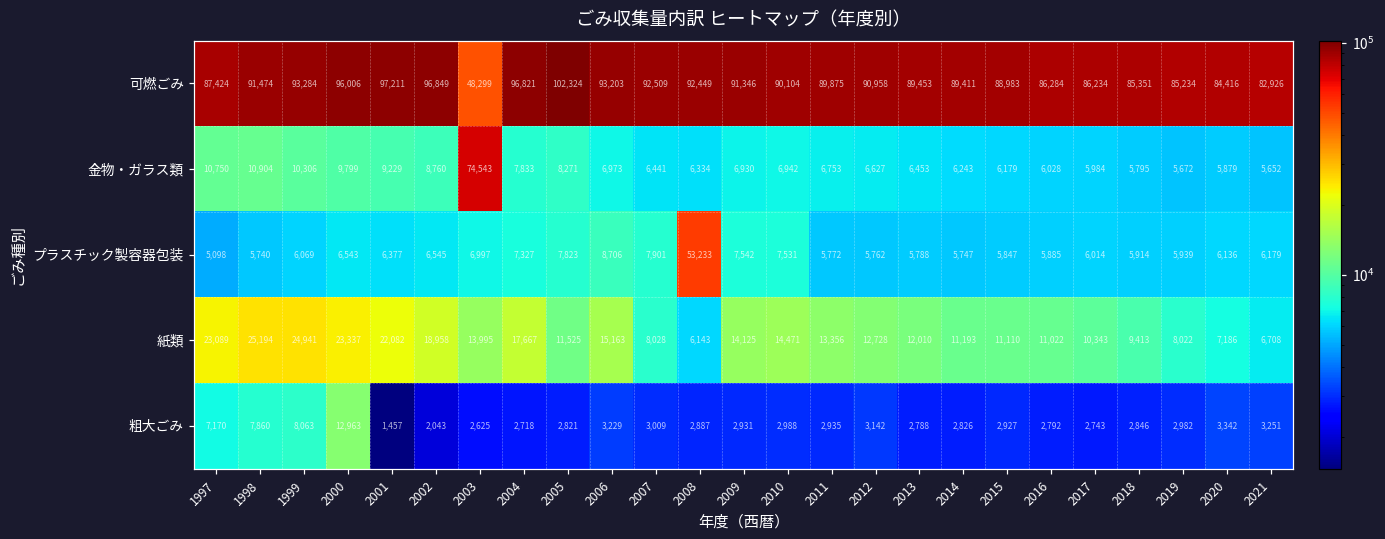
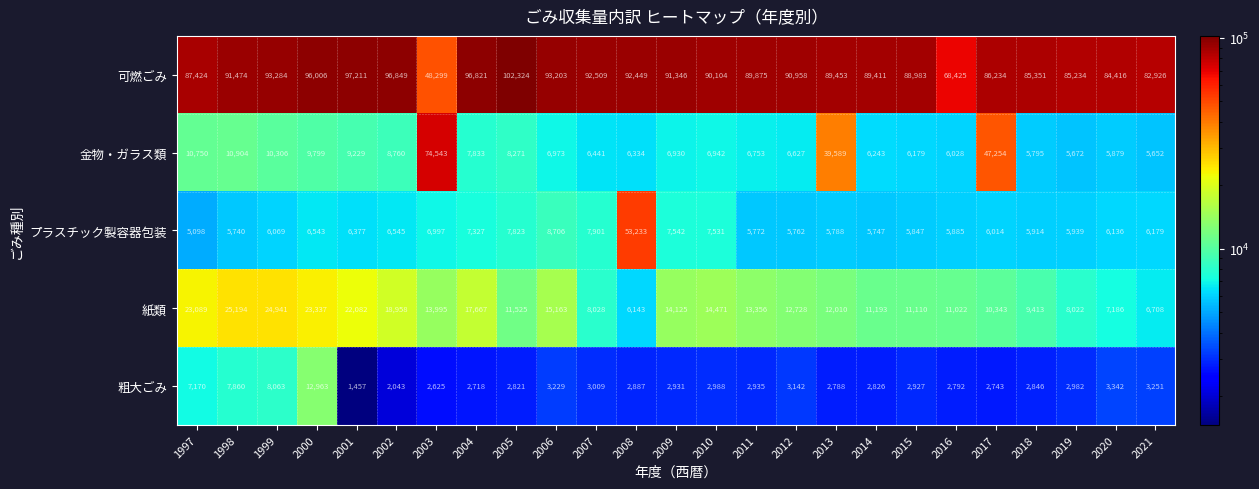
可燃ごみ, 2016: 86,284 -> 68,425
金物・ガラス類, 2013: 6,453 -> 39,589
金物・ガラス類, 2017: 5,984 -> 47,254
